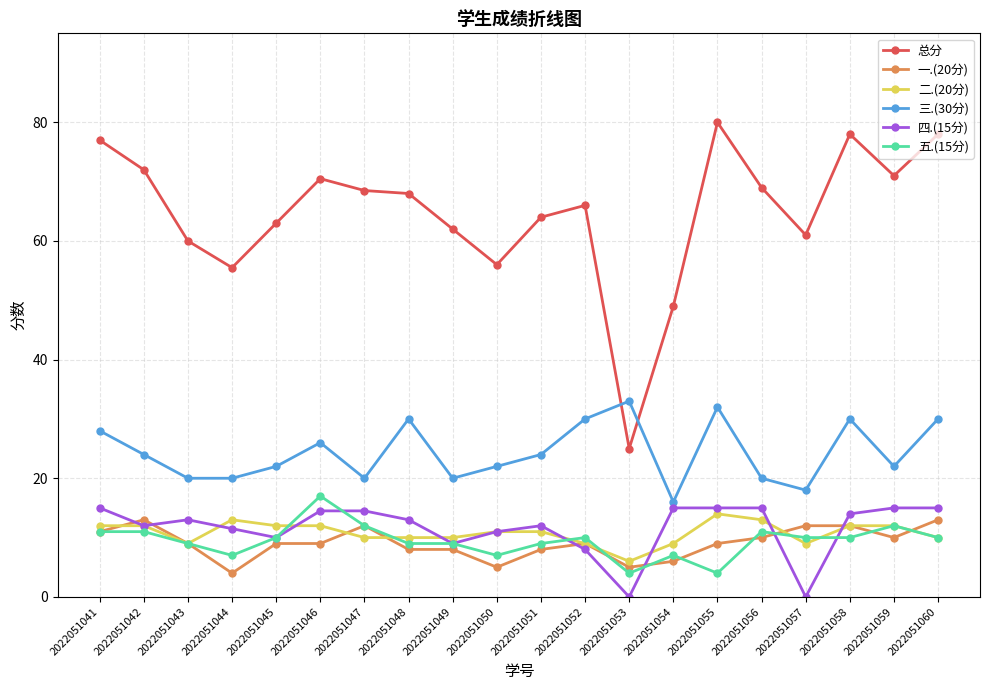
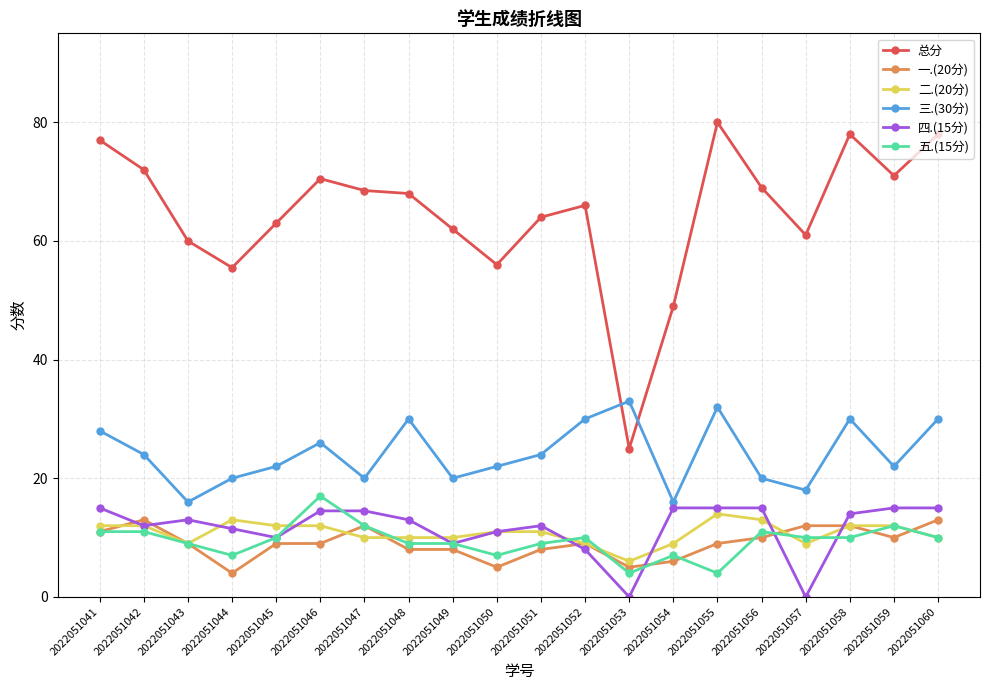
三.(30分), 2022051043: 20 -> 16
